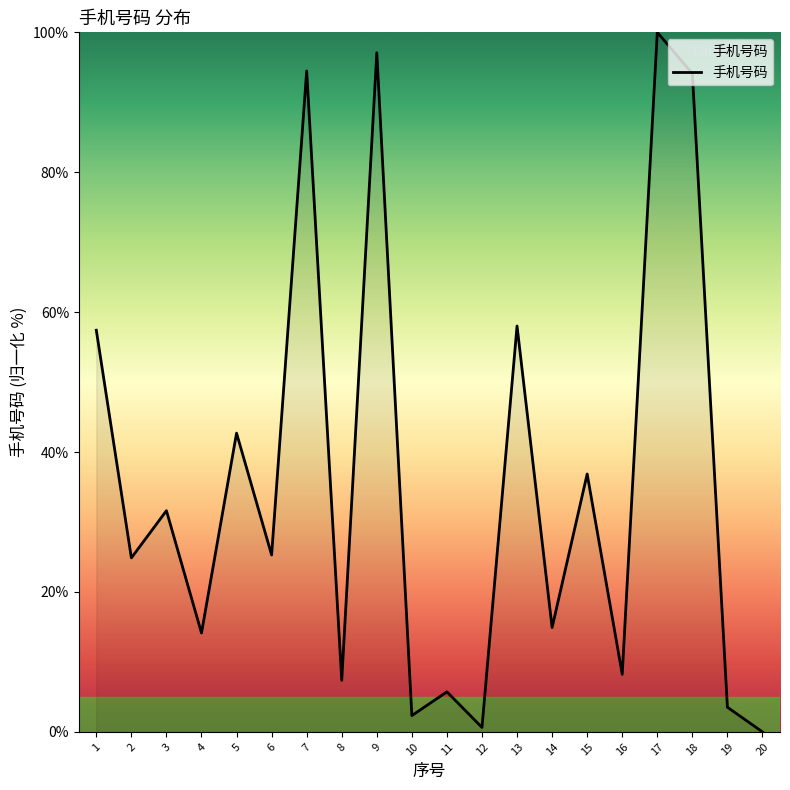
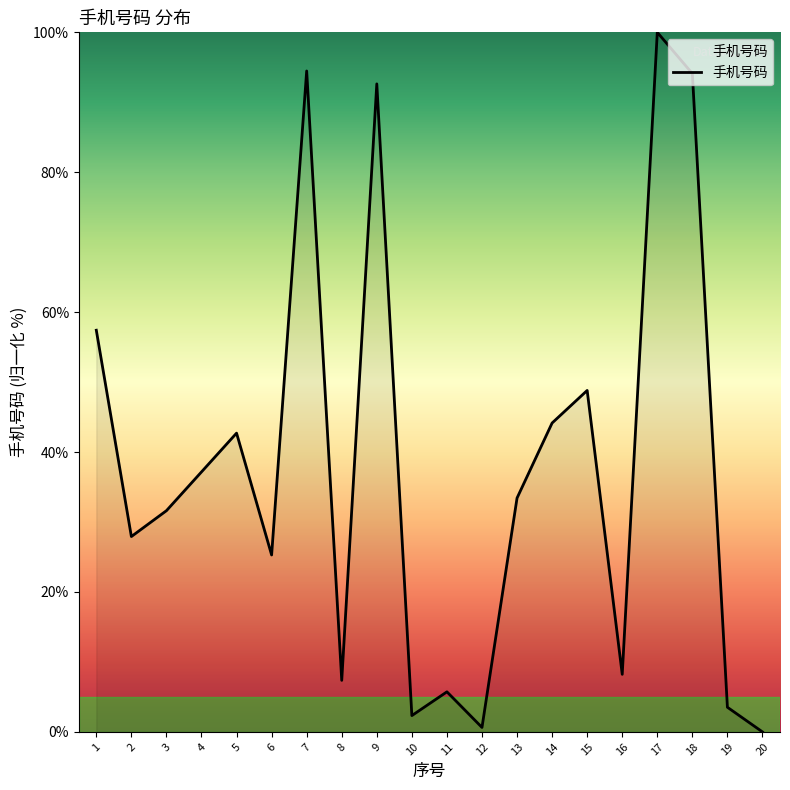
2: 25% -> 28%
4: 14% -> 37%
9: 97% -> 93%
13: 58% -> 33%
14: 15% -> 44%
15: 37% -> 49%
